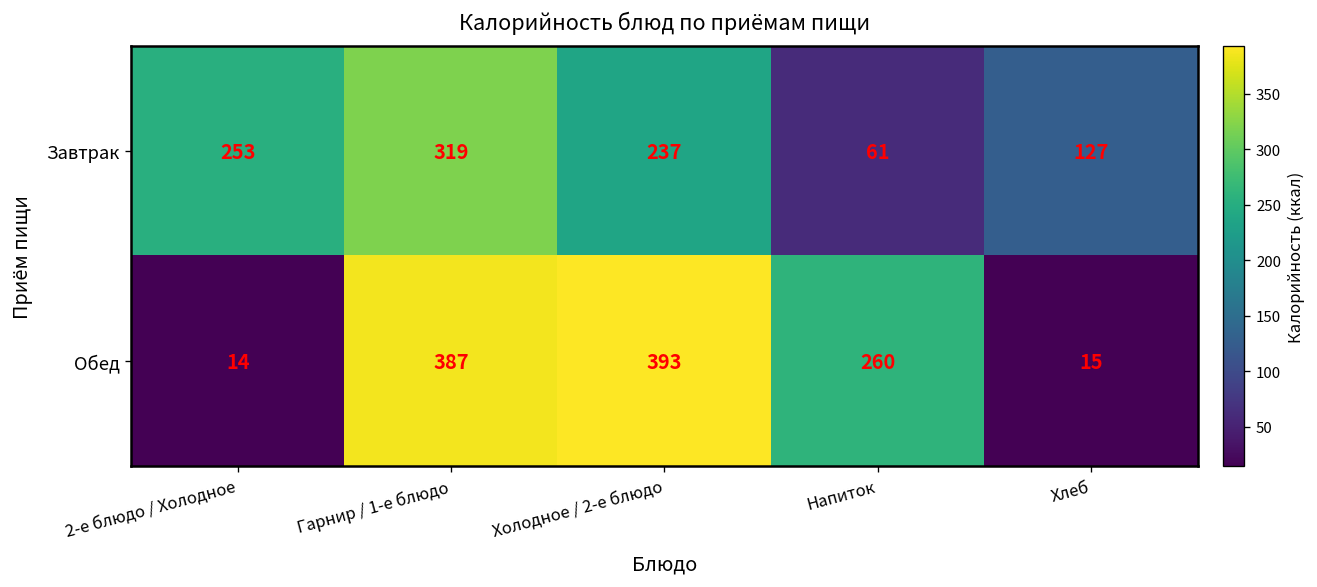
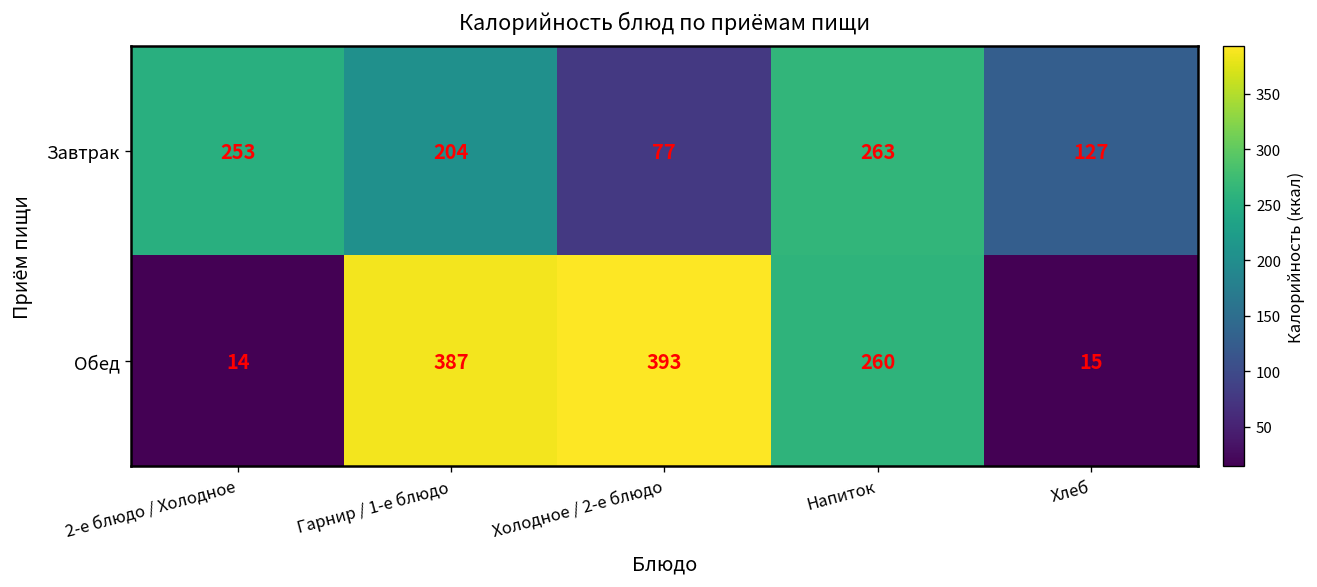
Завтрак, Гарнир / 1-е блюдо: 319 -> 204
Завтрак, Холодное / 2-е блюдо: 237 -> 77
Завтрак, Напиток: 61 -> 263
